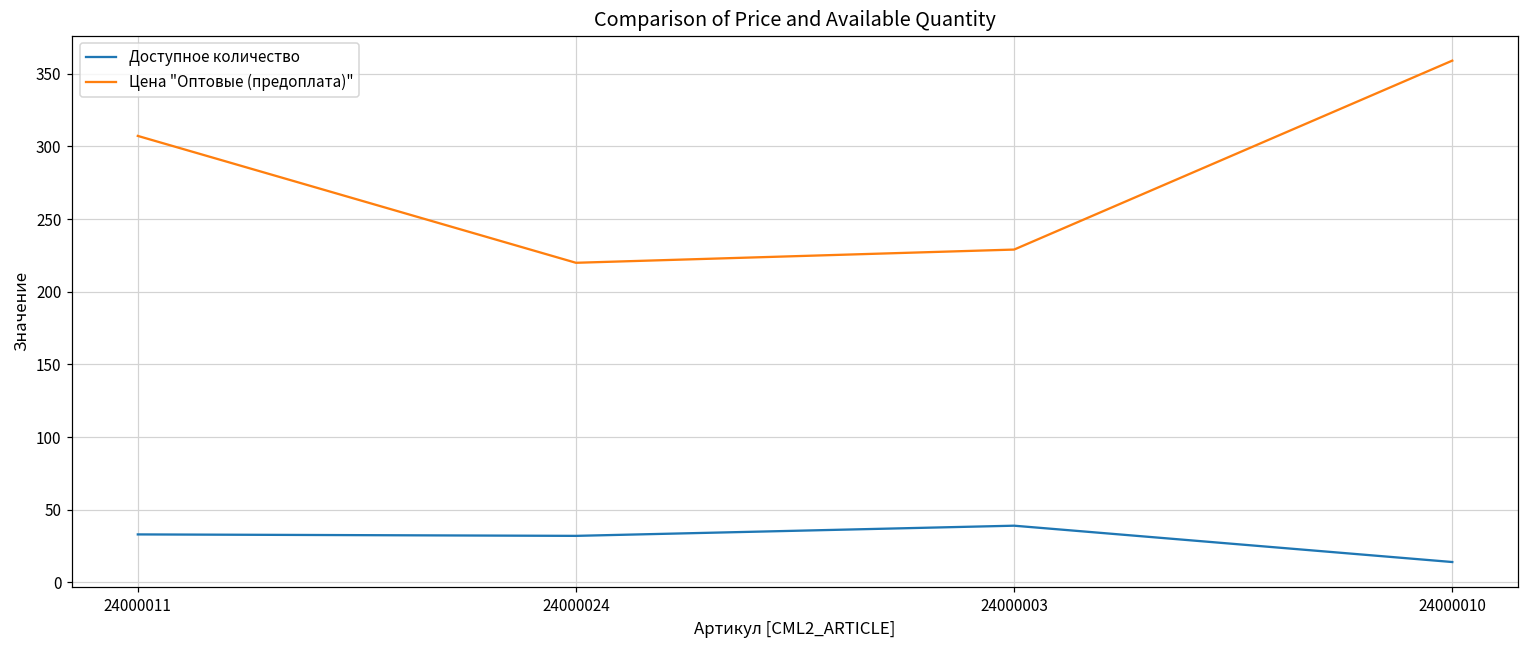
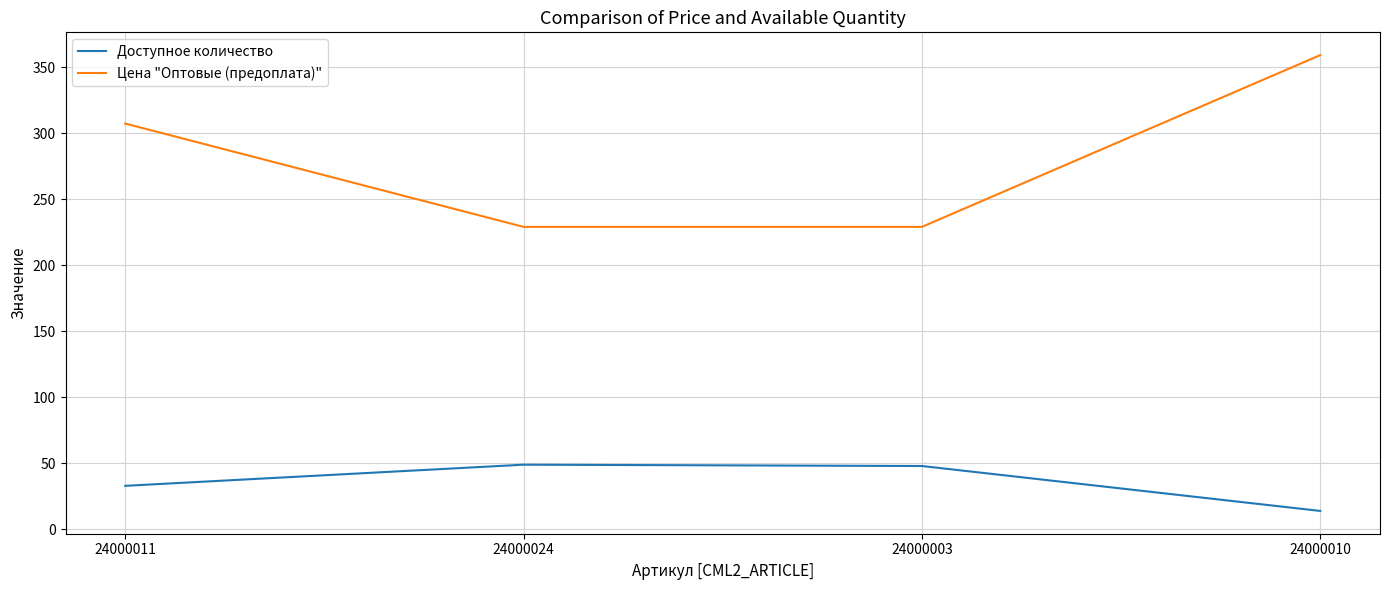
Доступное количество, 24000024: 32 -> 49
Цена "Оптовые (предоплата)", 24000024: 220 -> 229
Доступное количество, 24000003: 39 -> 48
